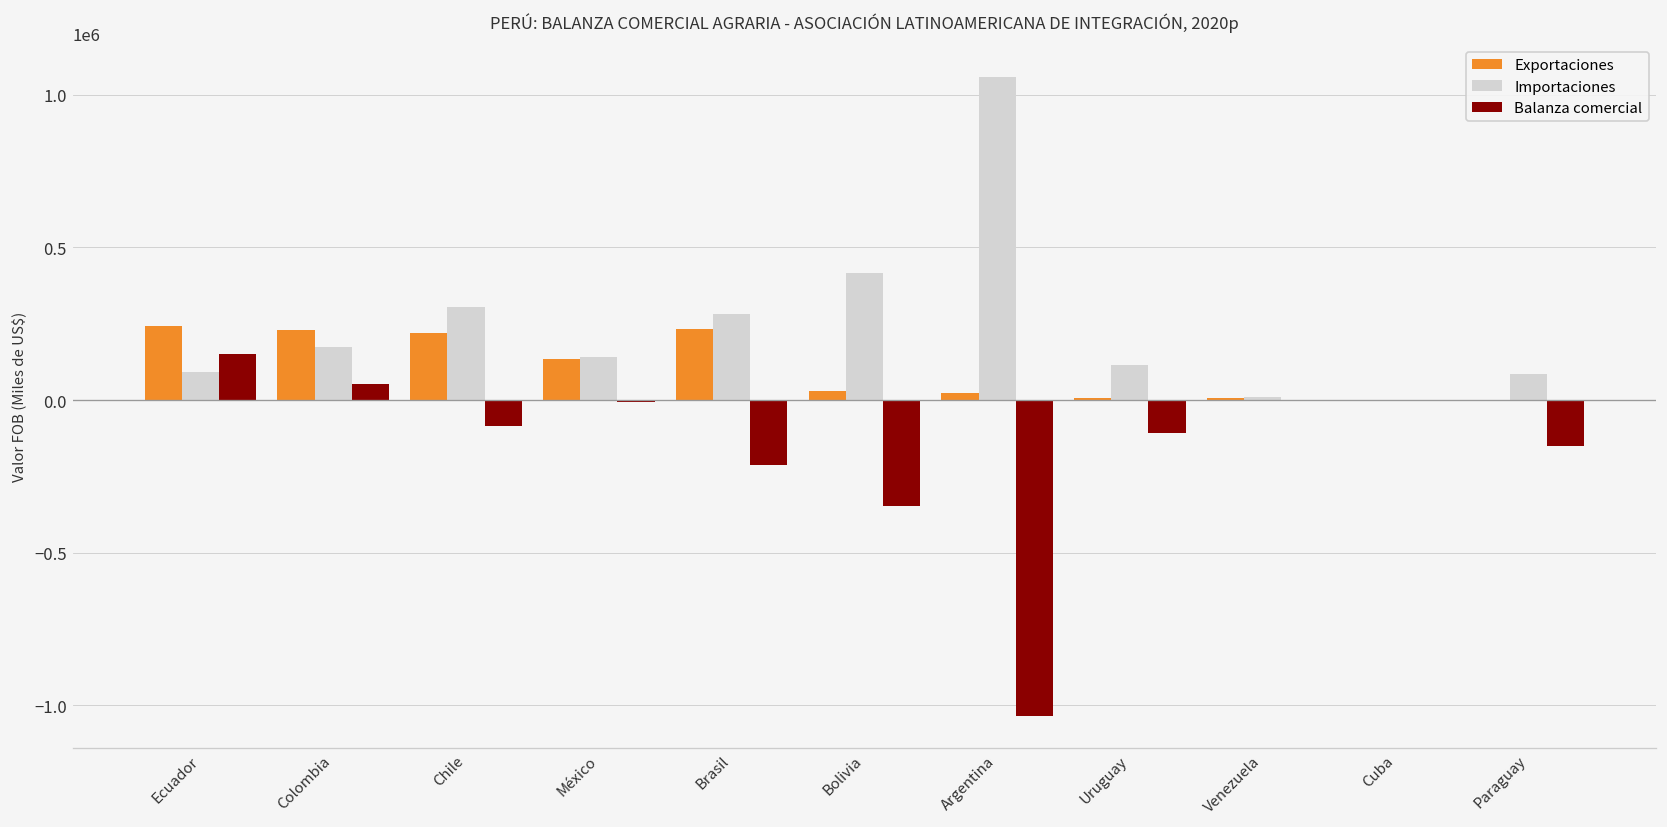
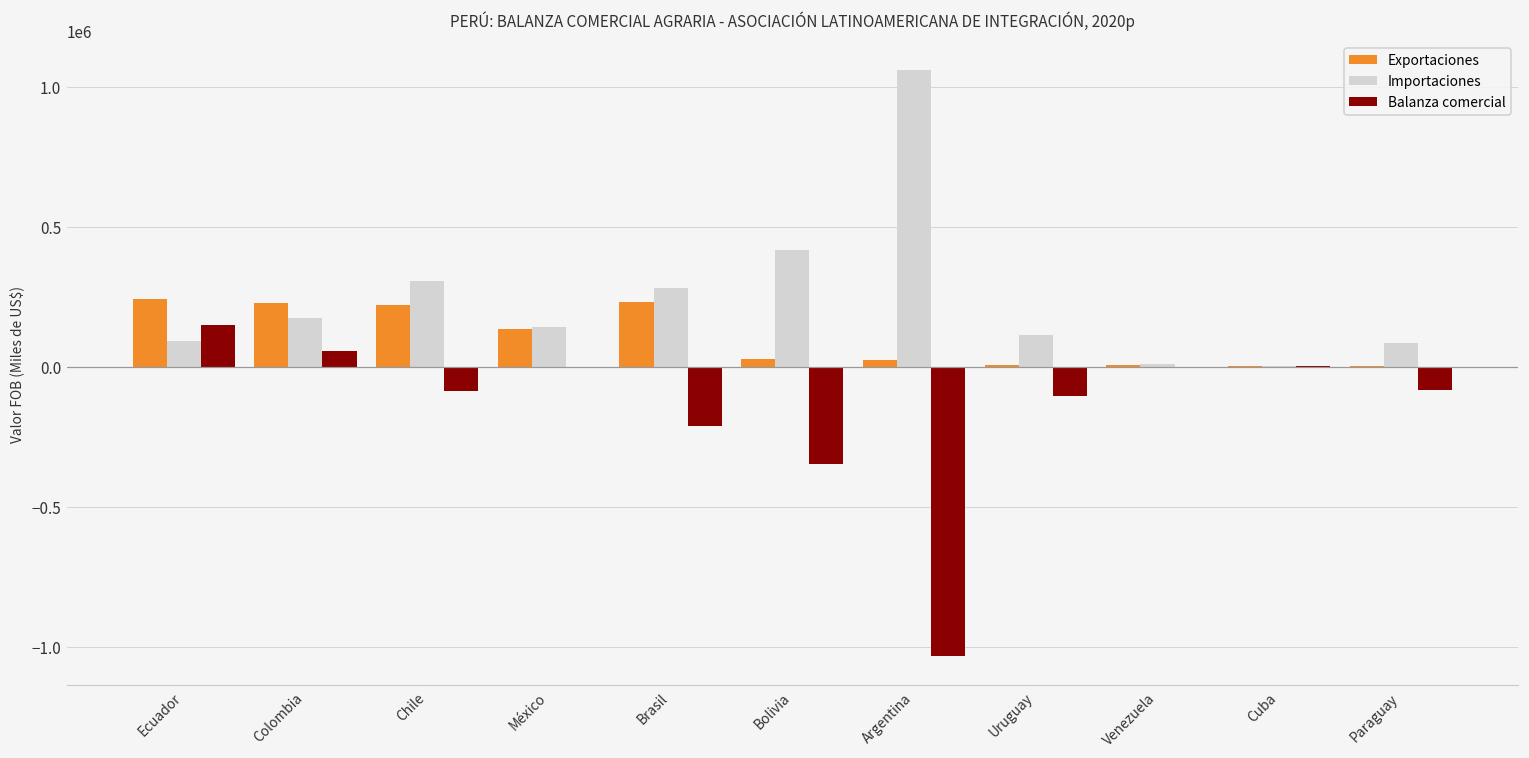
Balanza comercial, Paraguay: -150000 -> -80000
